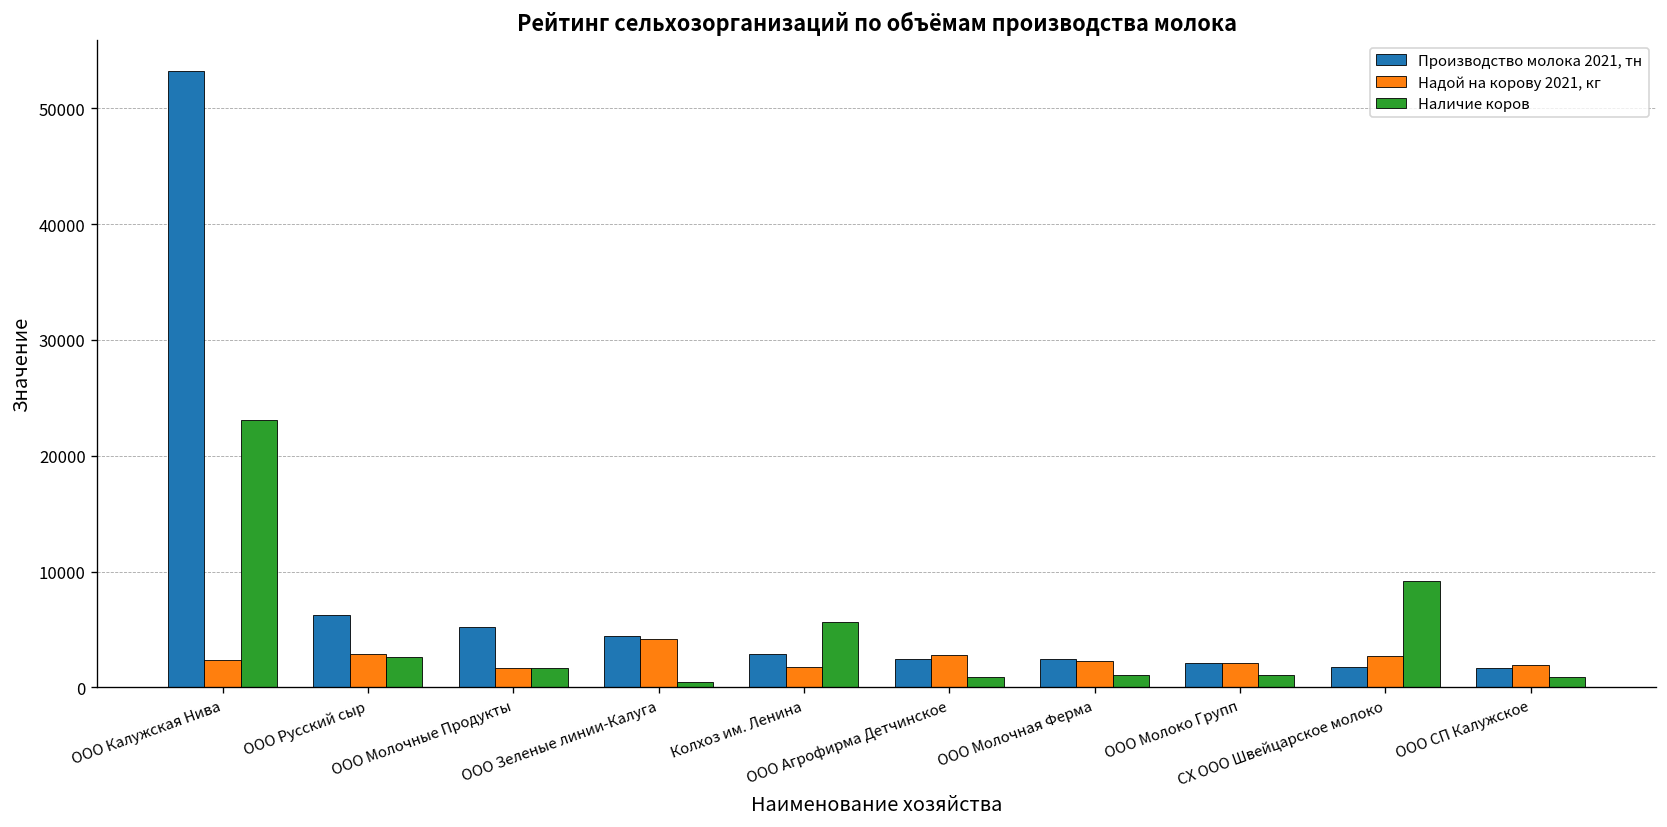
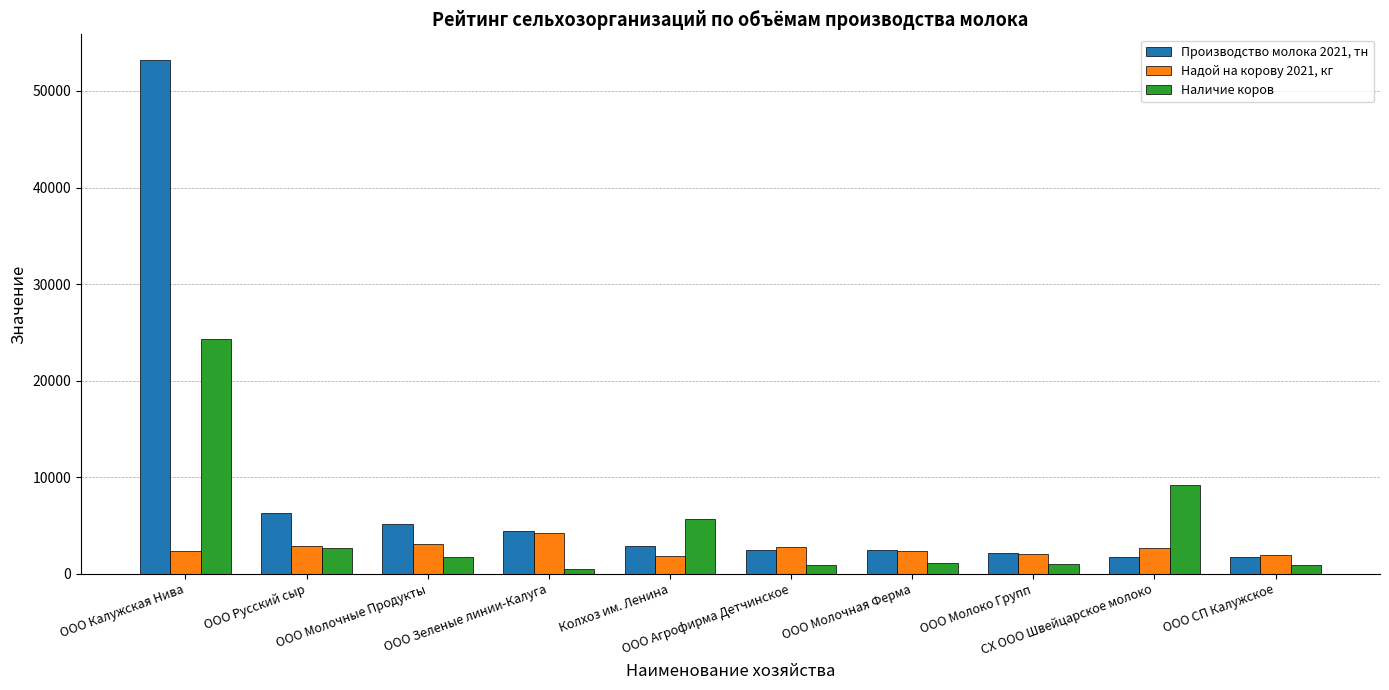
Наличие коров, ООО Калужская Нива: 23000 -> 24000
Надой на корову 2021, кг, ООО Молочные Продукты: 2000 -> 3000
